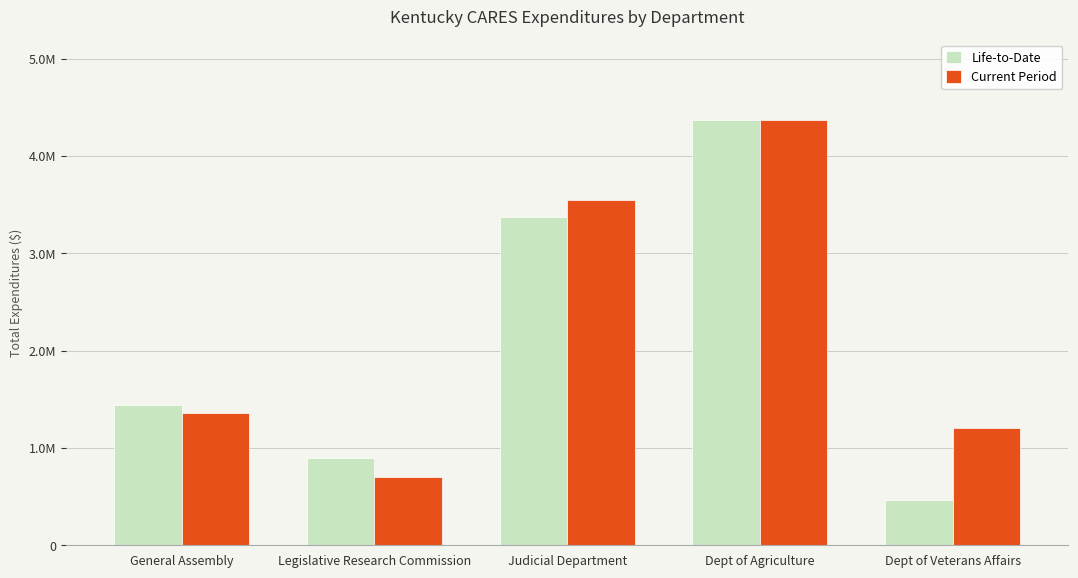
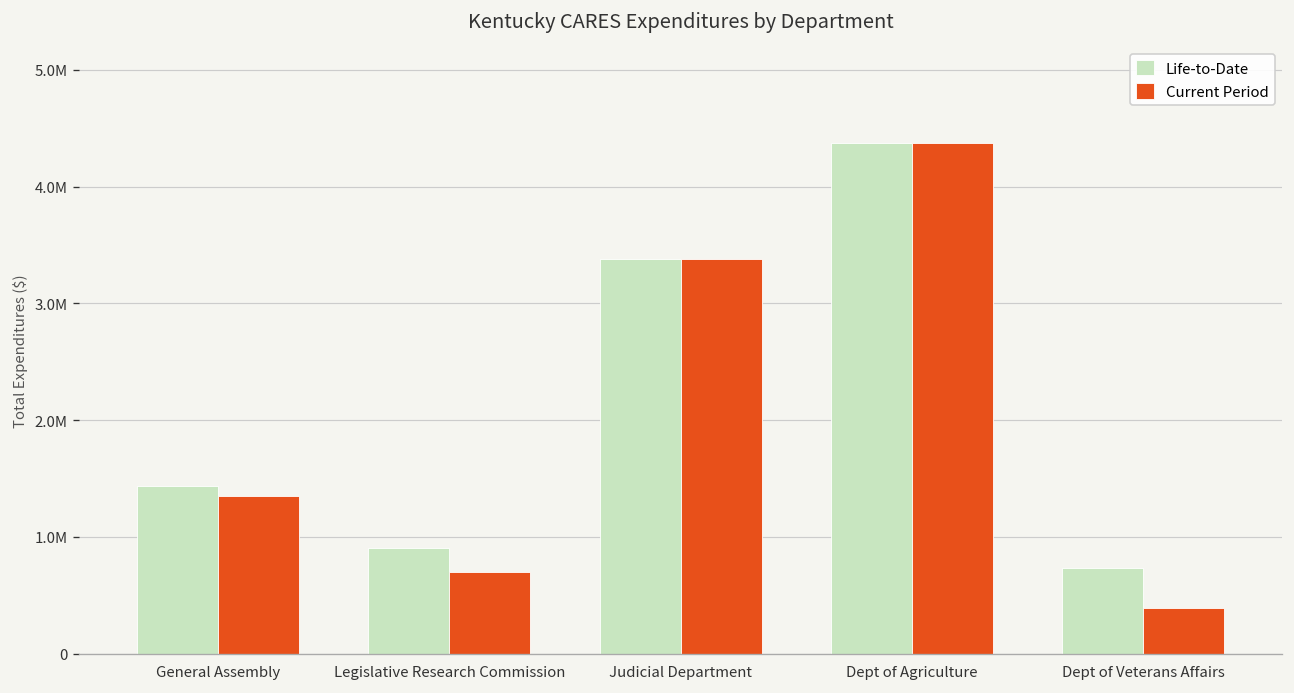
Current Period, Judicial Department: 3500000 -> 3400000
Life-to-Date, Dept of Veterans Affairs: 500000 -> 700000
Current Period, Dept of Veterans Affairs: 1200000 -> 400000
